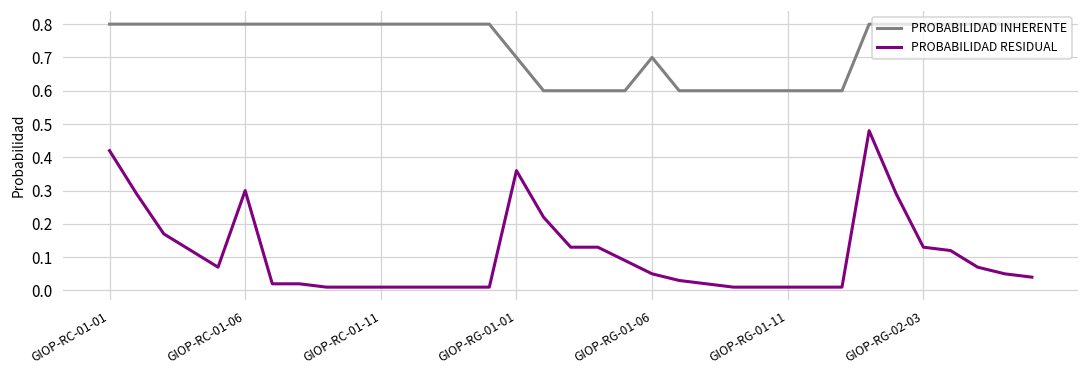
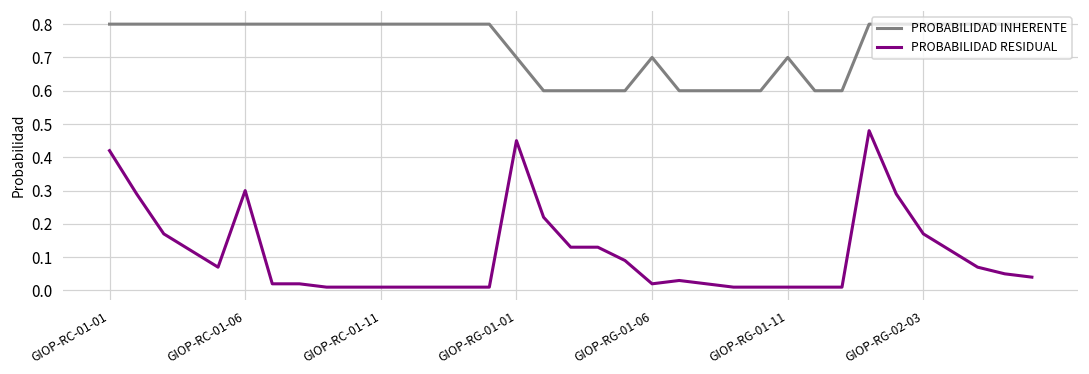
PROBABILIDAD RESIDUAL, GIOP-RG-01-01: 0.36 -> 0.45
PROBABILIDAD RESIDUAL, GIOP-RG-01-06: 0.05 -> 0.02
PROBABILIDAD INHERENTE, GIOP-RG-01-11: 0.6 -> 0.7
PROBABILIDAD RESIDUAL, GIOP-RG-02-03: 0.13 -> 0.17
